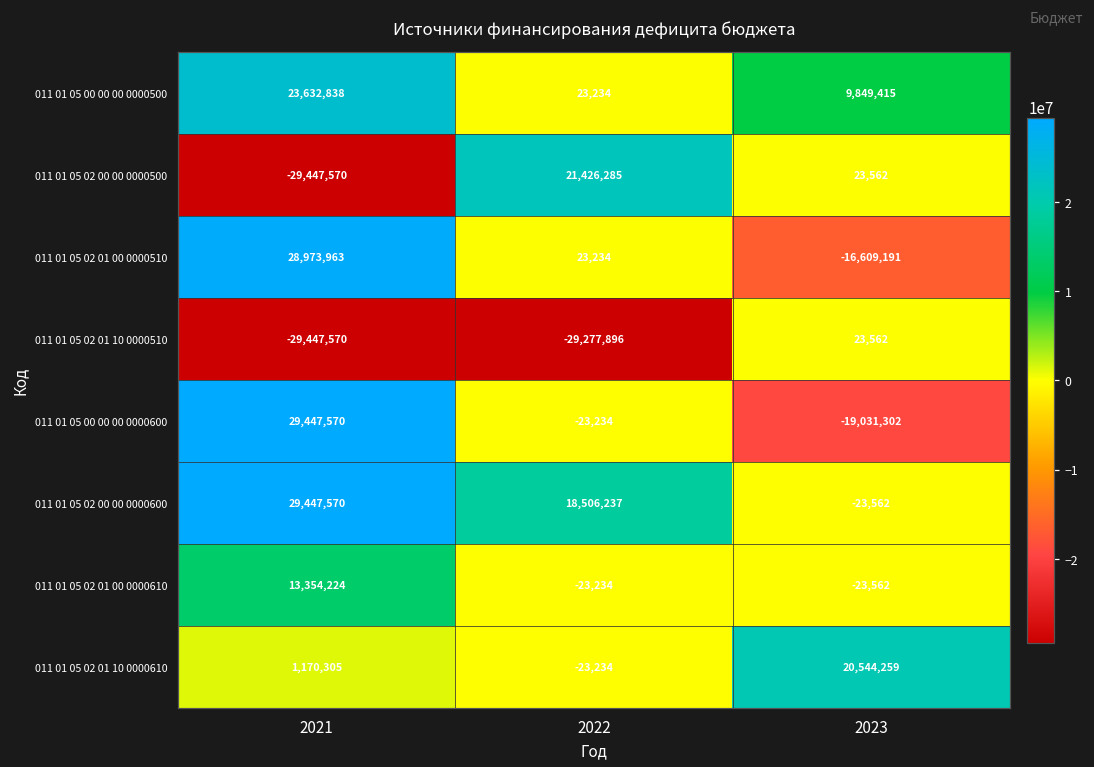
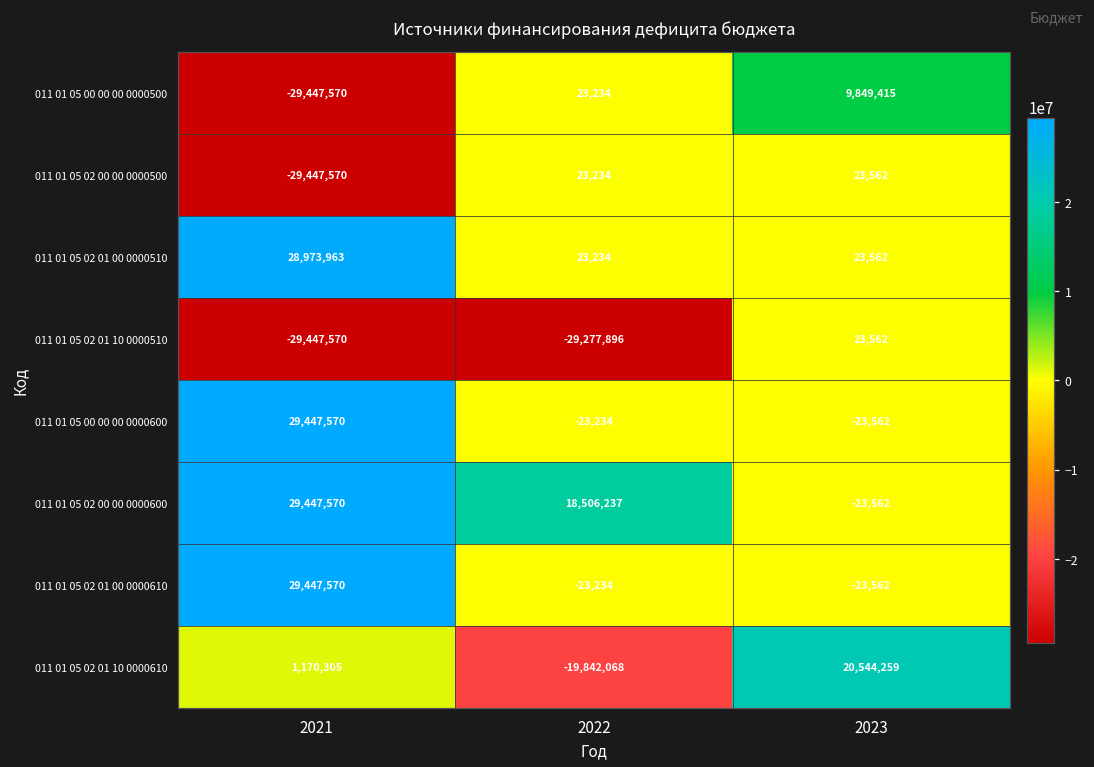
011 01 05 00 00 00 0000500, 2021: 23,632,838 -> -29,447,570
011 01 05 02 00 00 0000500, 2022: 21,426,285 -> 23,234
011 01 05 02 01 00 0000510, 2023: -16,609,191 -> 23,562
011 01 05 00 00 00 0000600, 2023: -19,031,302 -> -23,562
011 01 05 02 01 00 0000610, 2021: 13,354,224 -> 29,447,570
011 01 05 02 01 10 0000610, 2022: -23,234 -> -19,842,068
